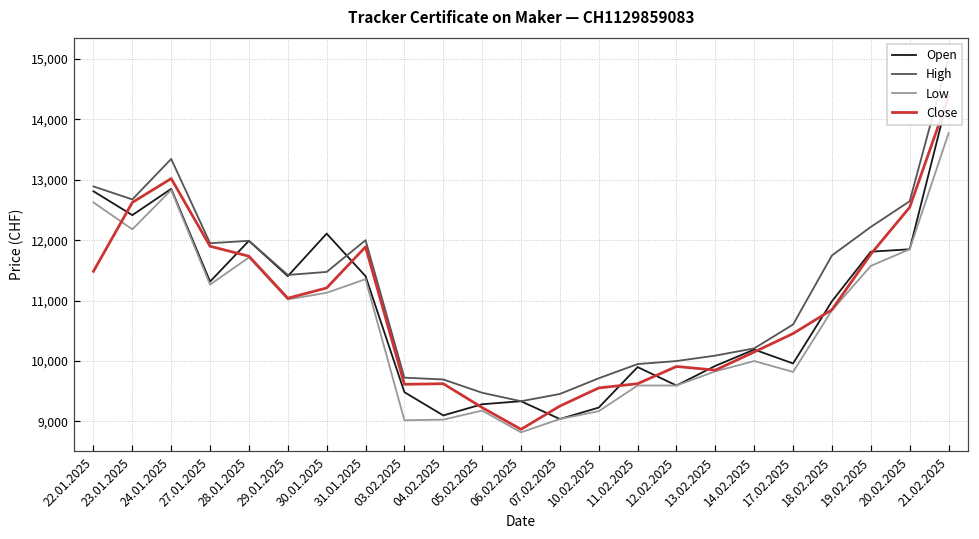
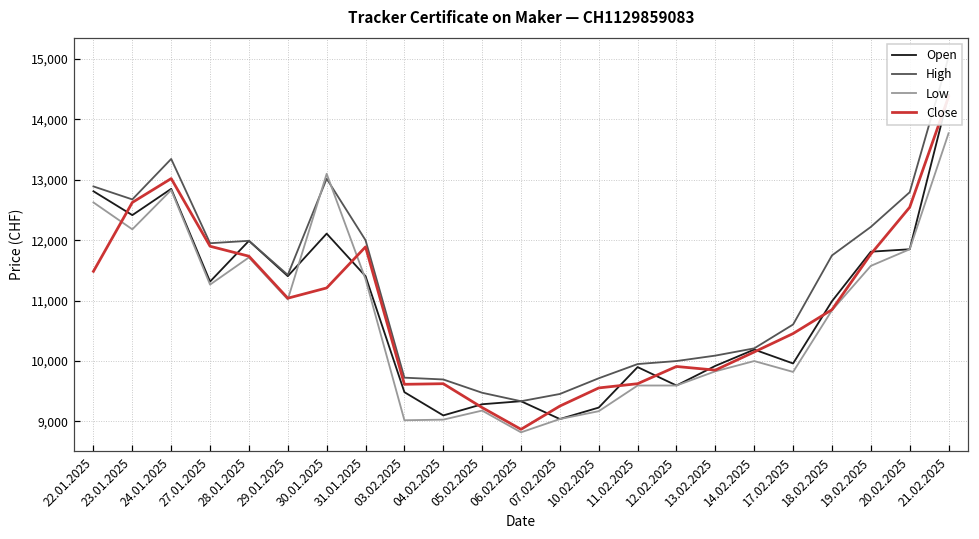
High, 30.01.2025: 11,500 -> 13,000
Low, 30.01.2025: 11,100 -> 13,100
High, 20.02.2025: 12,600 -> 12,800
